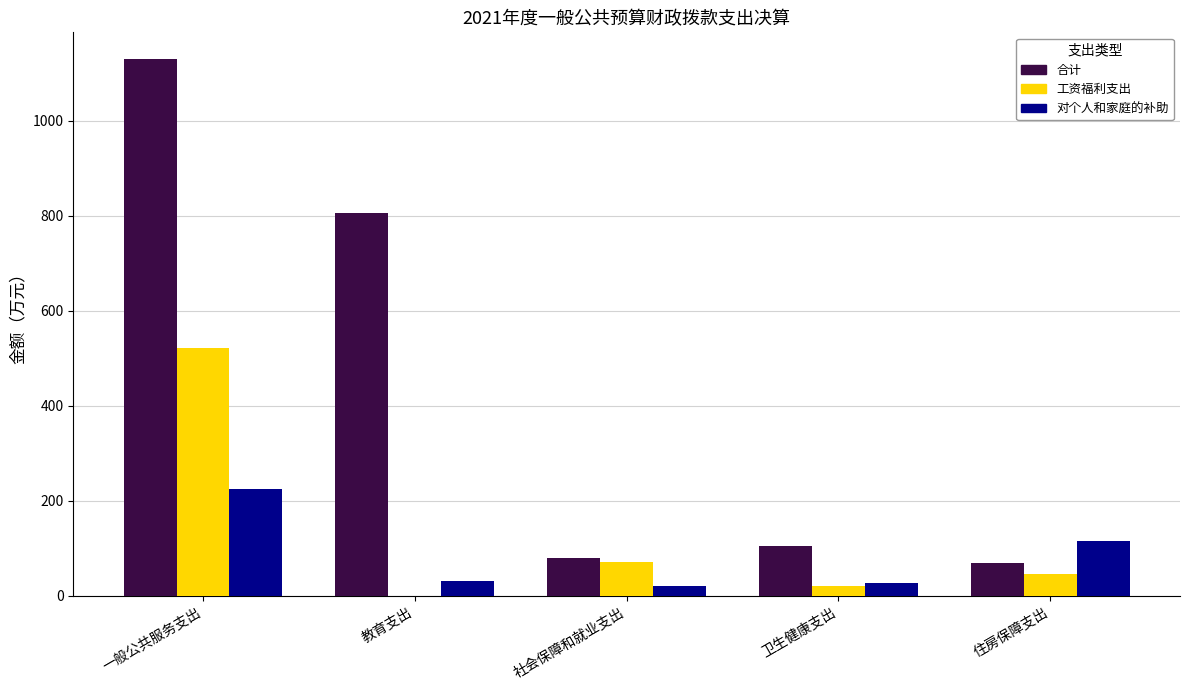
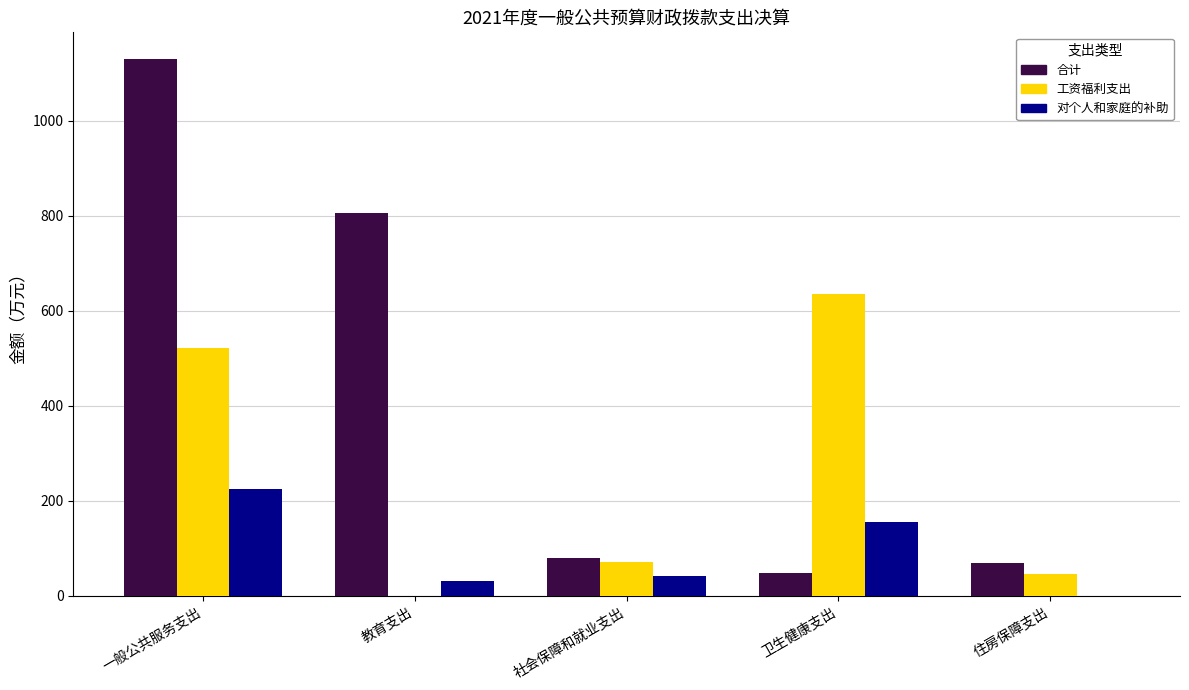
对个人和家庭的补助, 社会保障和就业支出: 20 -> 40
合计, 卫生健康支出: 100 -> 50
工资福利支出, 卫生健康支出: 20 -> 640
对个人和家庭的补助, 卫生健康支出: 30 -> 150
对个人和家庭的补助, 住房保障支出: 120 -> 0
